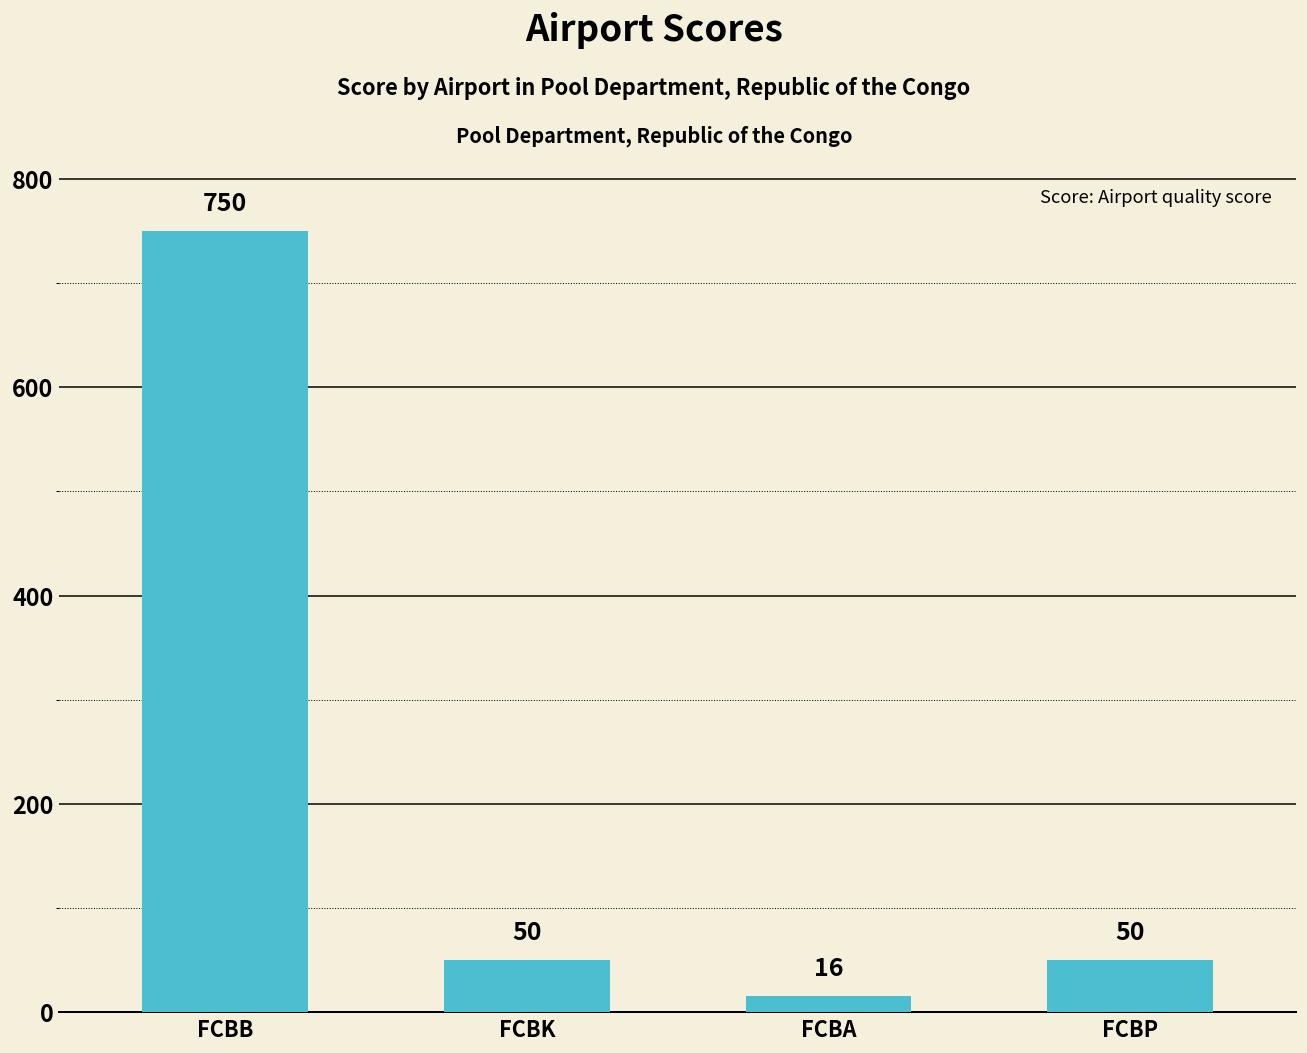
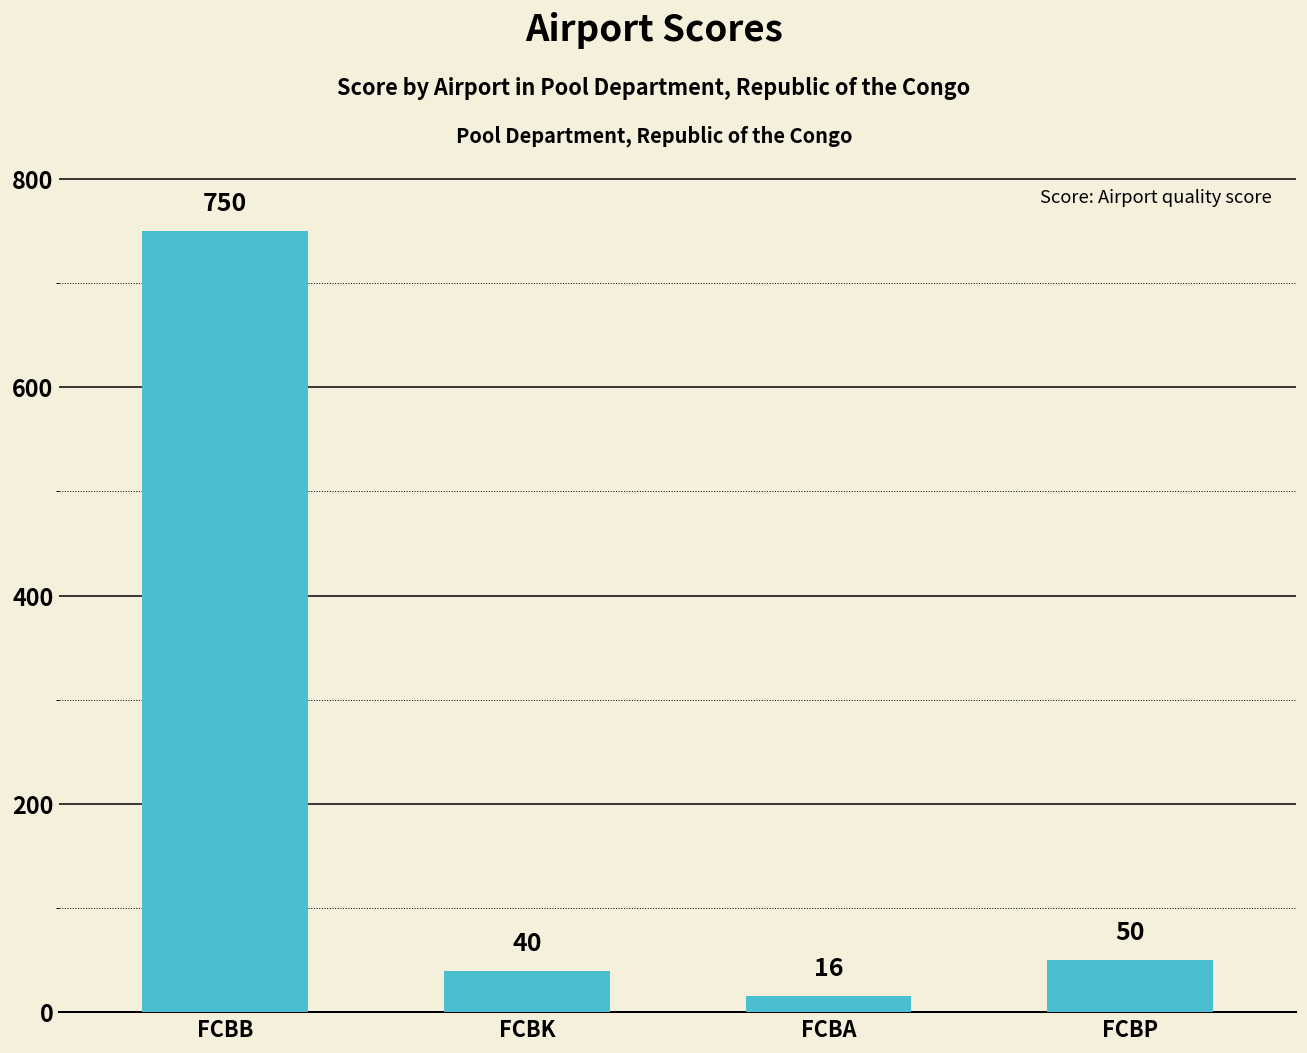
FCBK: 50 -> 40
